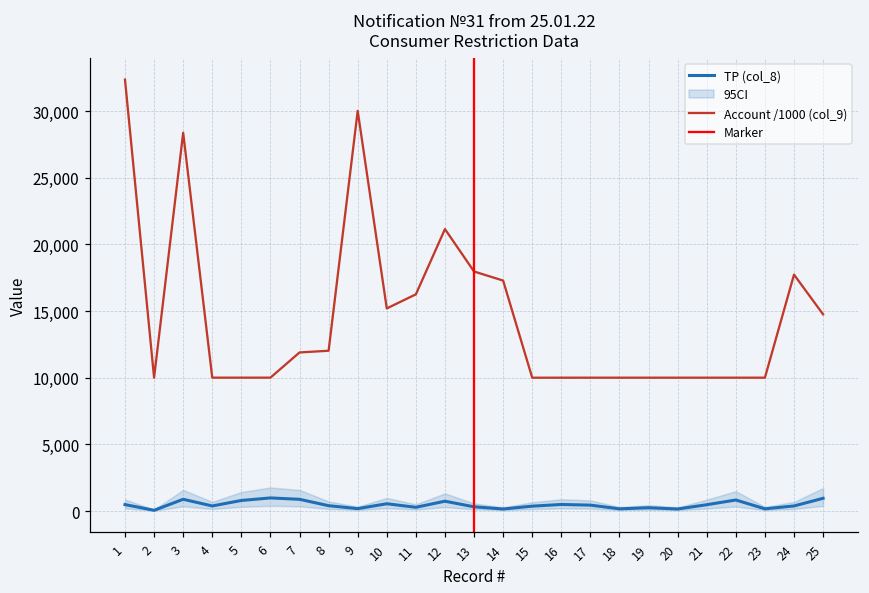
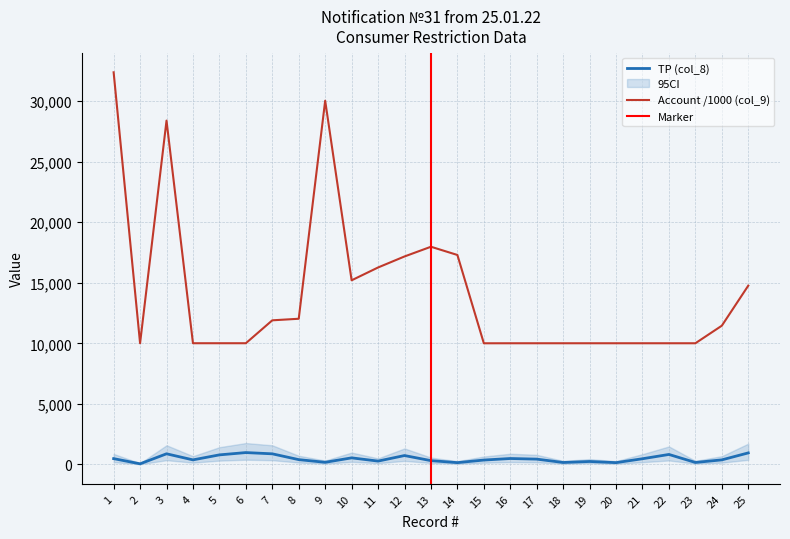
Account /1000 (col_9), 12: 21,200 -> 17,200
Account /1000 (col_9), 24: 17,700 -> 11,500
